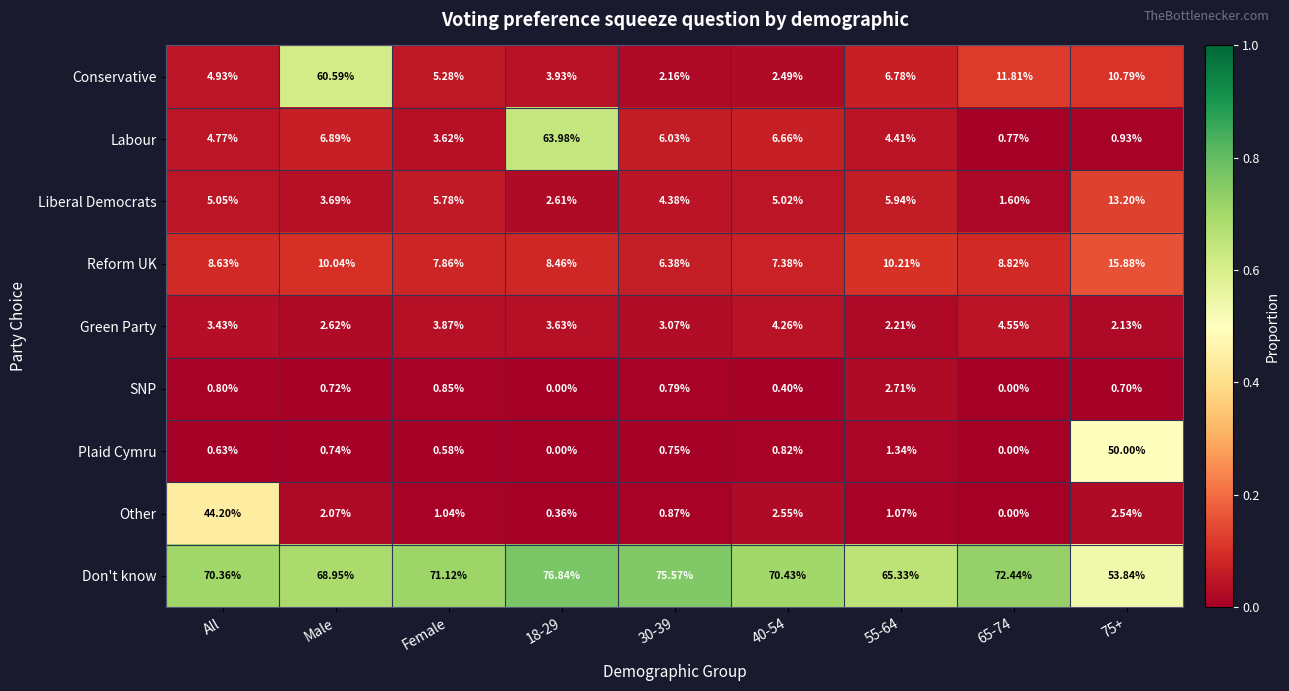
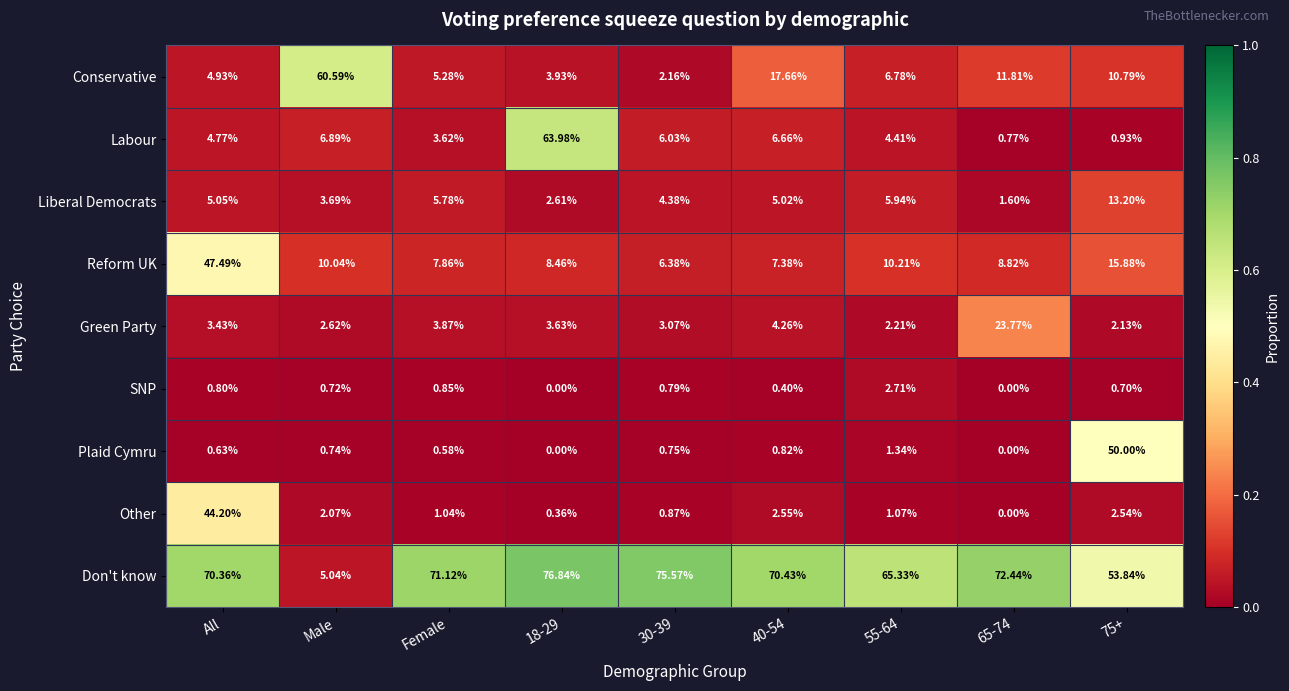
Conservative, 40-54: 2.49% -> 17.66%
Reform UK, All: 8.63% -> 47.49%
Green Party, 65-74: 4.55% -> 23.77%
Don't know, Male: 68.95% -> 5.04%
